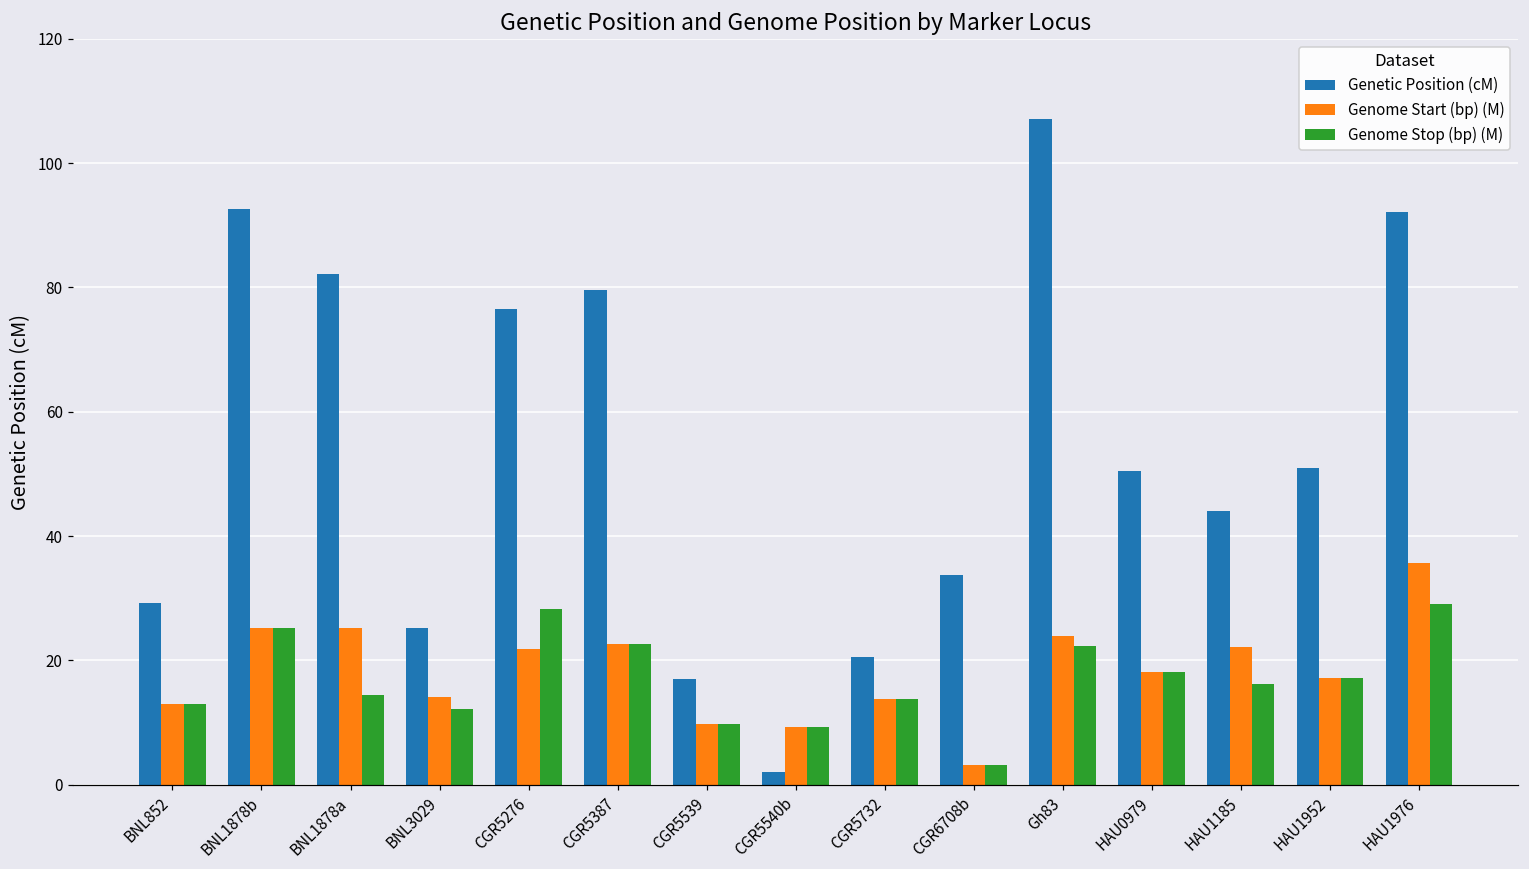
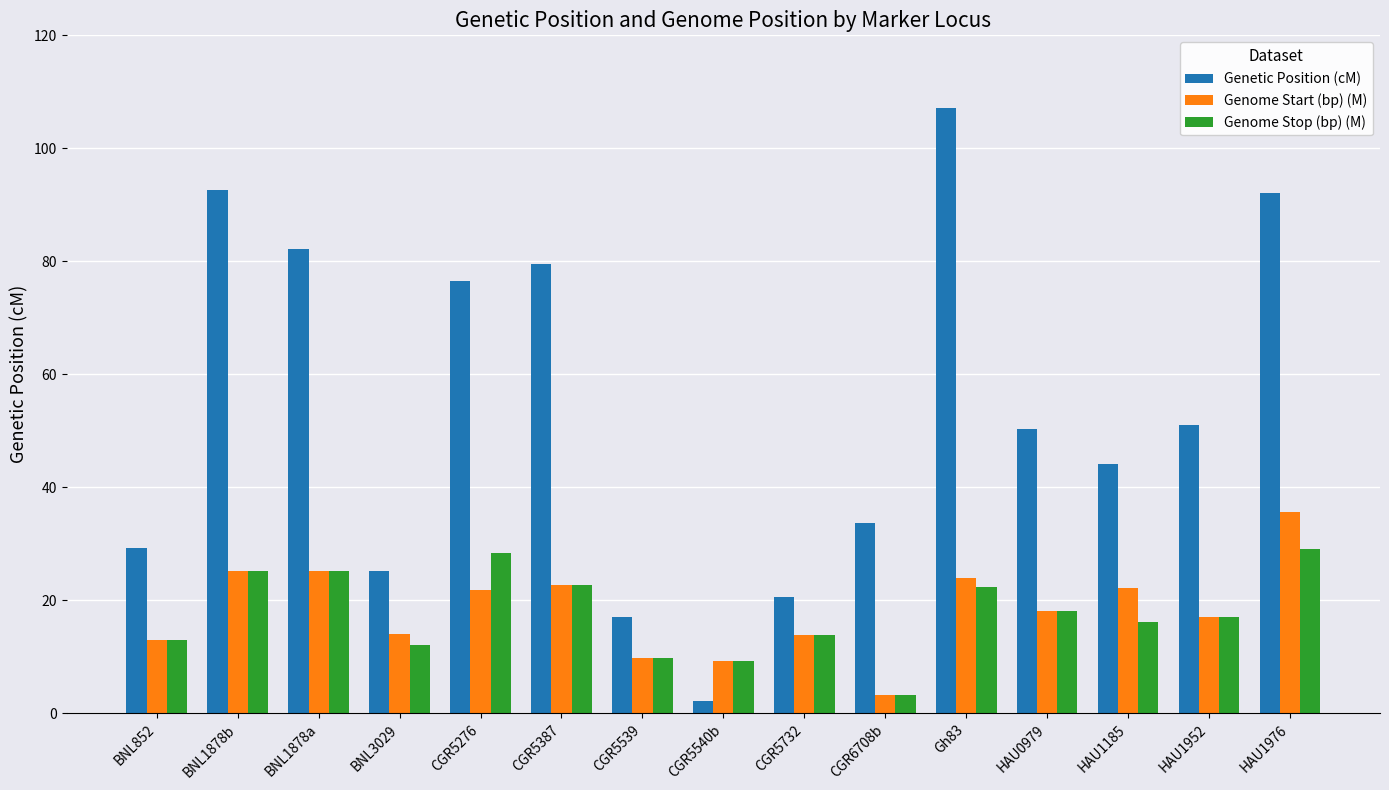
Genome Stop (bp) (M), BNL1878a: 14 -> 25
